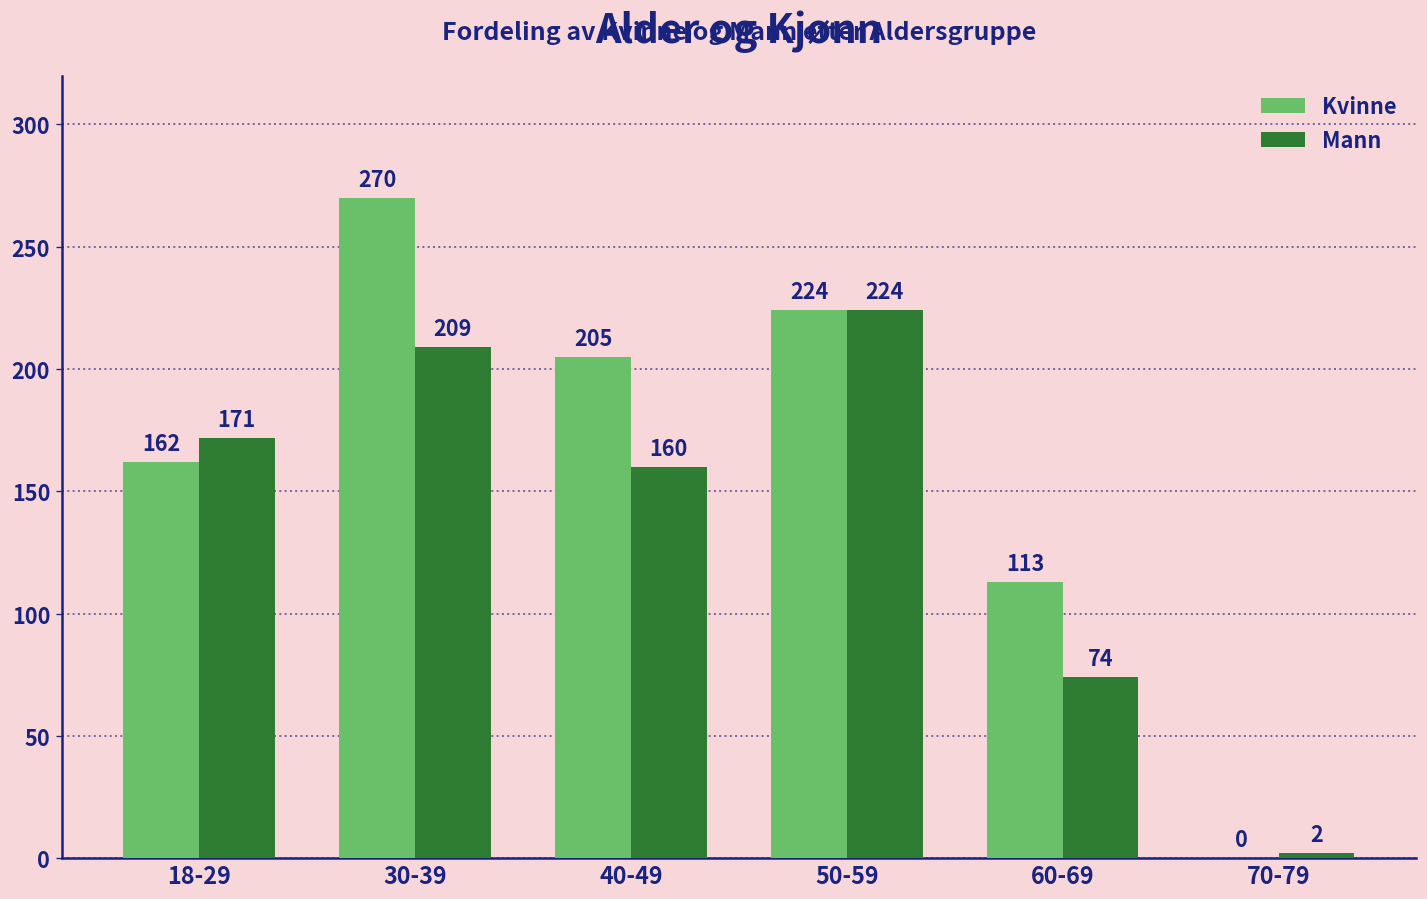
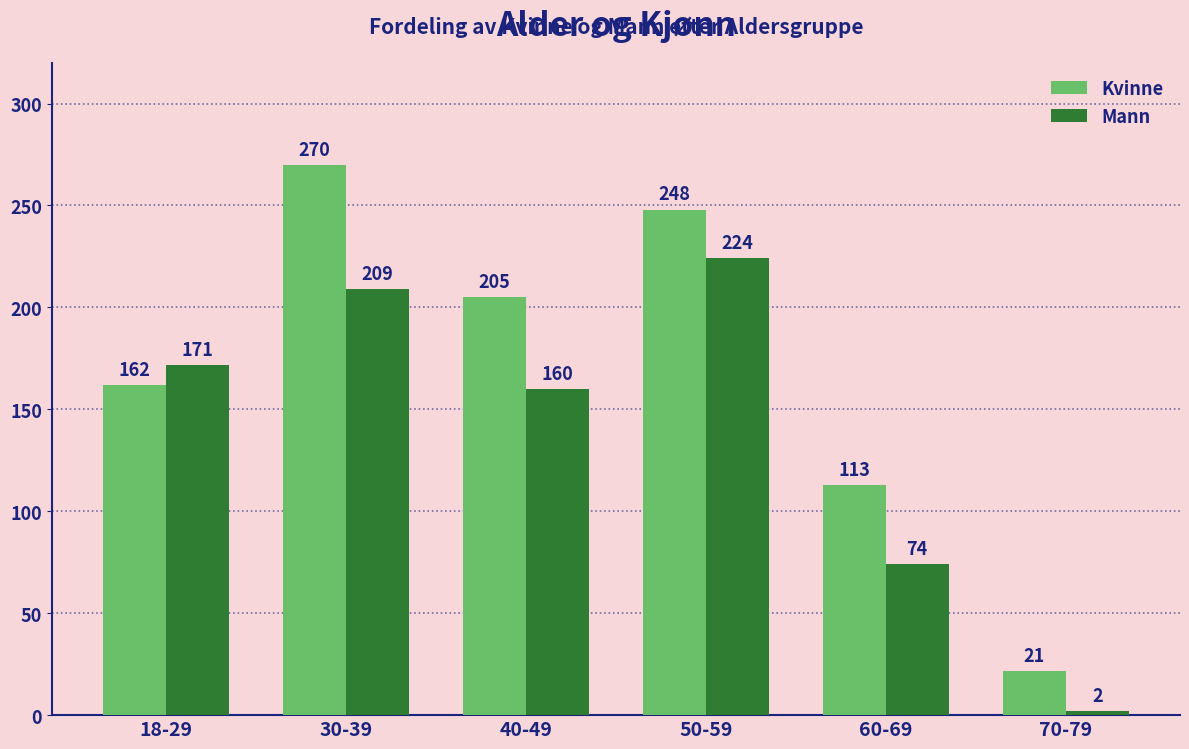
Kvinne, 50-59: 224 -> 248
Kvinne, 70-79: 0 -> 21
